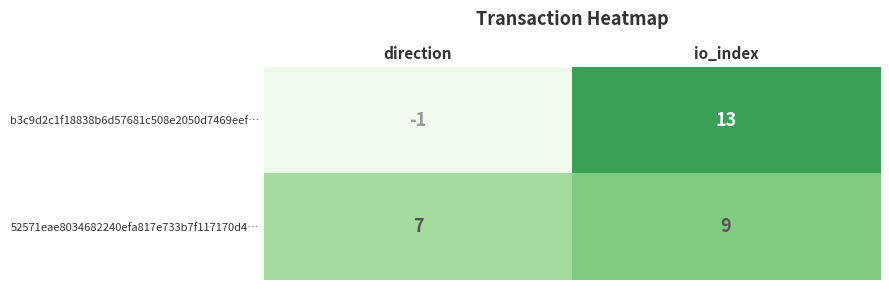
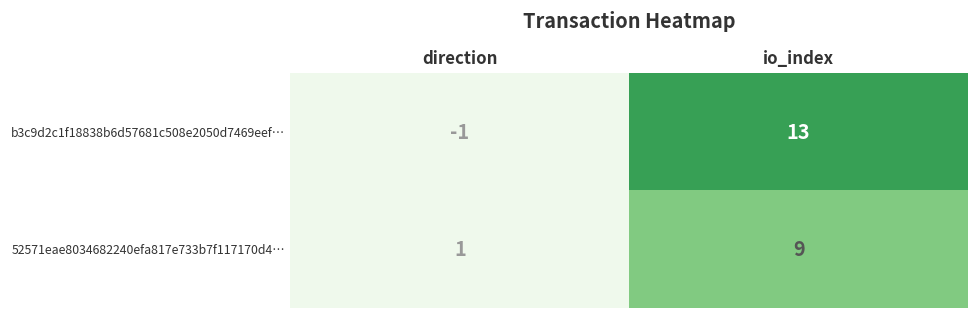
52571eae8034682240efa817e733b7f117170d4…, direction: 7 -> 1
